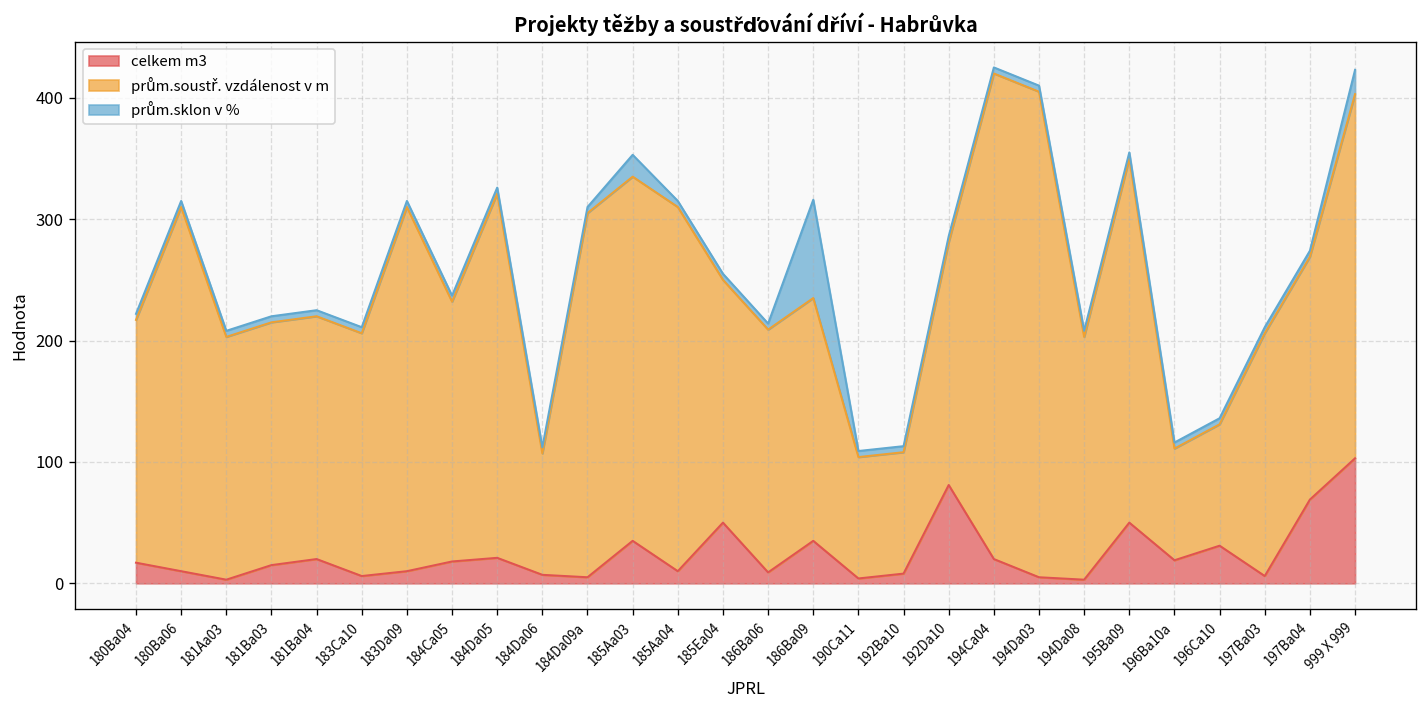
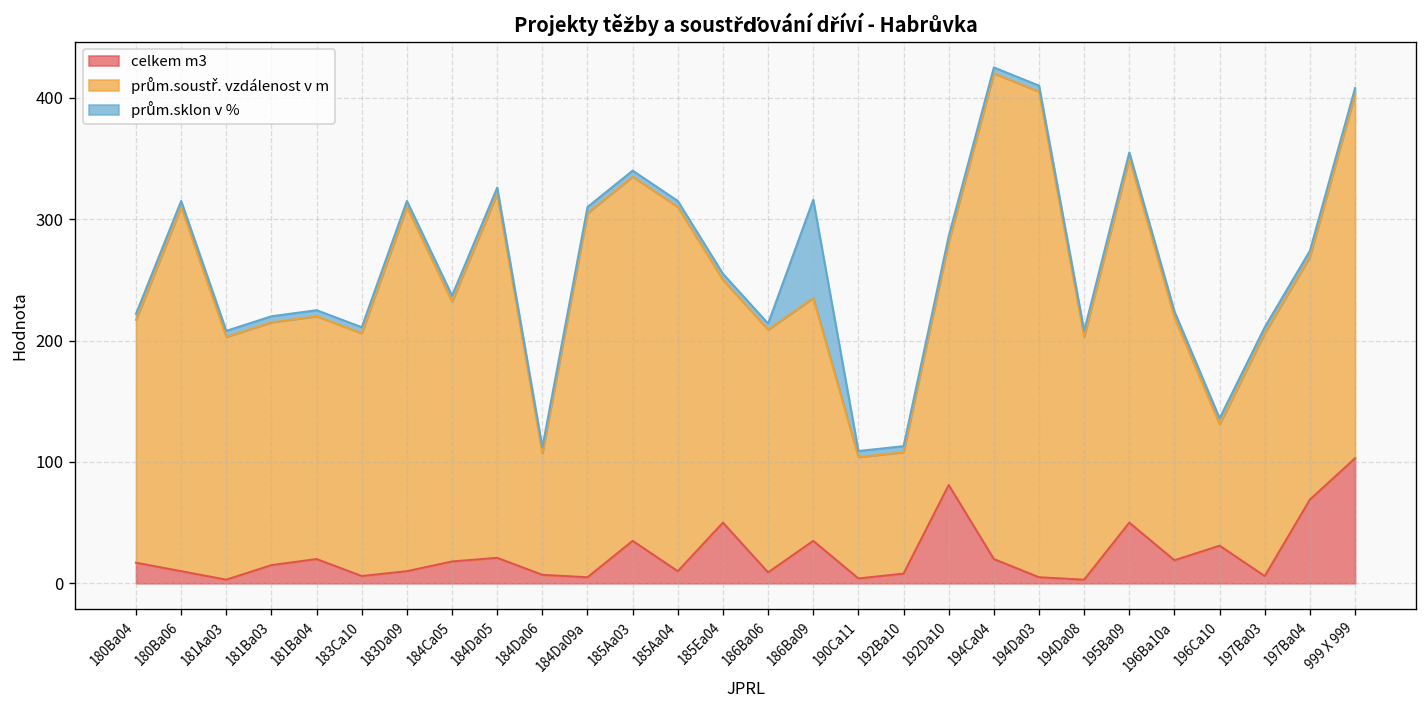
prům.sklon v %, 185Aa03: 18 -> 5
prům.soustř. vzdálenost v m, 196Ba10a: 92 -> 200
prům.sklon v %, 999 X 999: 20 -> 5
